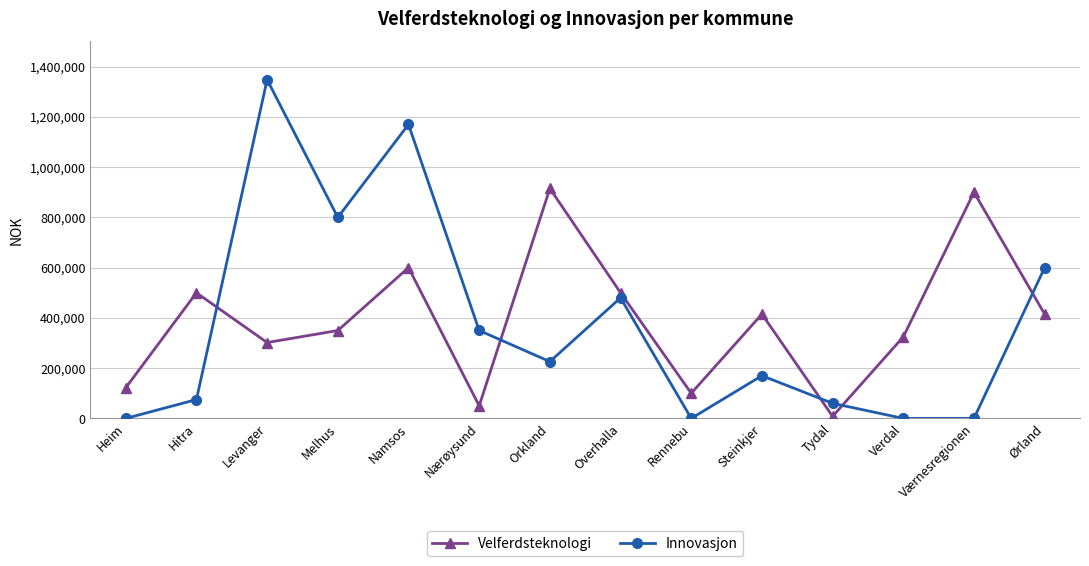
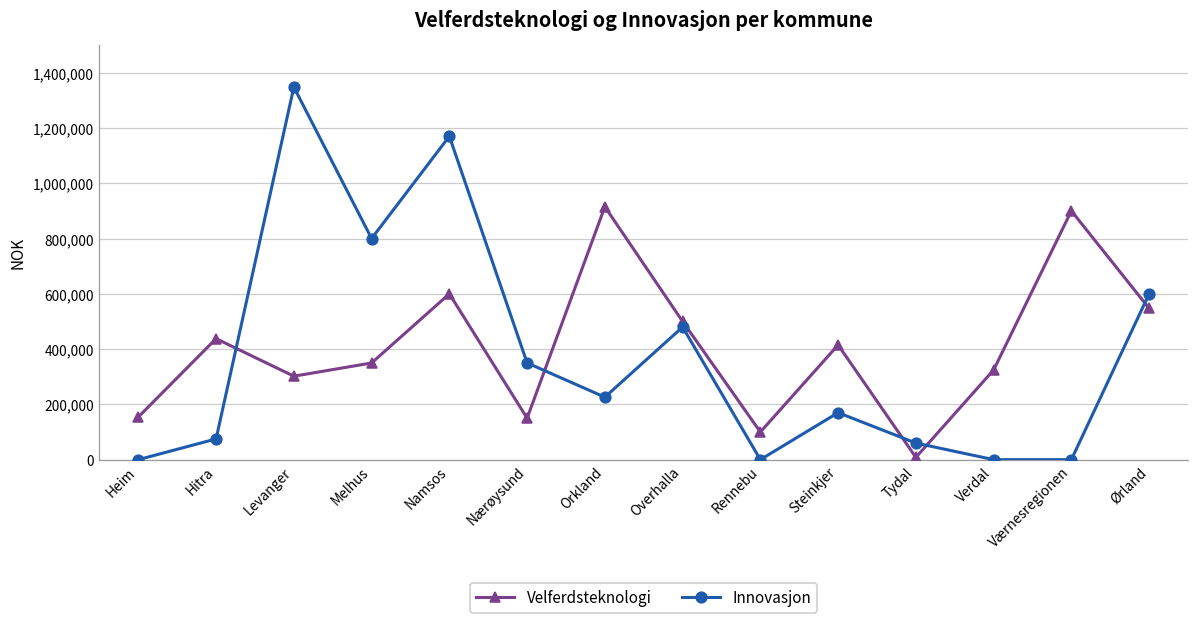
Velferdsteknologi, Heim: 120,000 -> 150,000
Velferdsteknologi, Hitra: 500,000 -> 440,000
Velferdsteknologi, Nærøysund: 50,000 -> 150,000
Velferdsteknologi, Ørland: 420,000 -> 550,000
